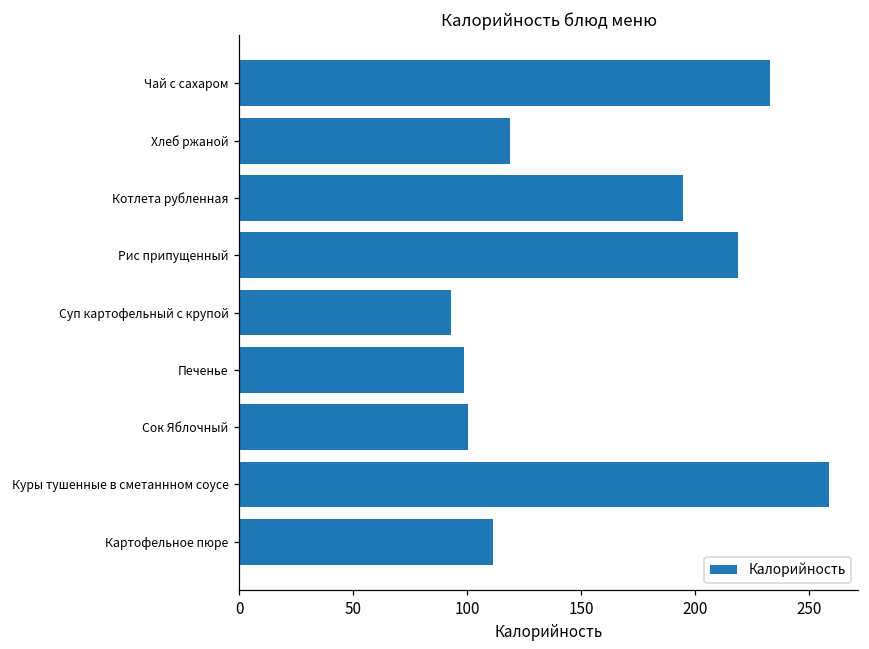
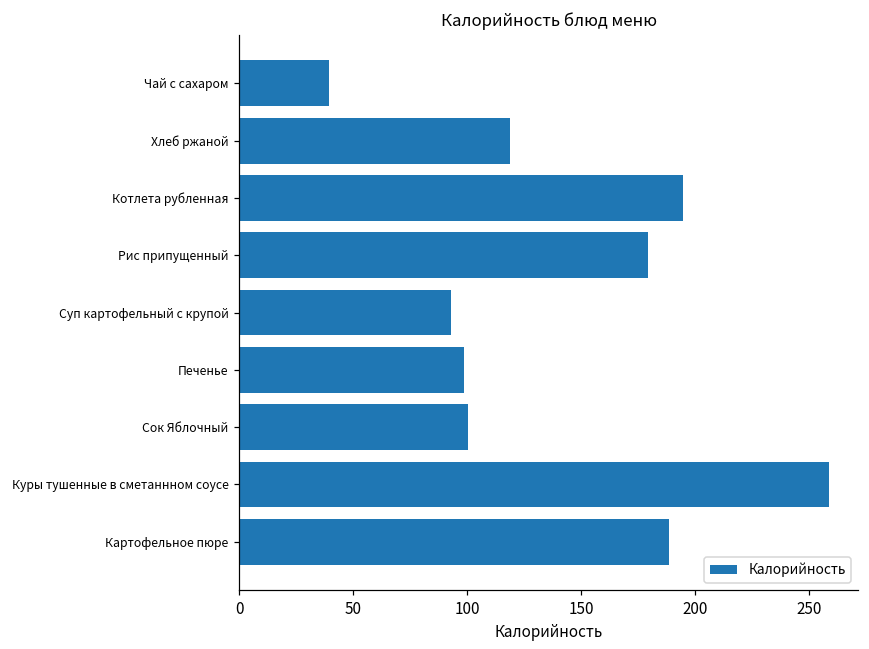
Чай с сахаром: 233 -> 39
Рис припущенный: 219 -> 179
Картофельное пюре: 111 -> 188
